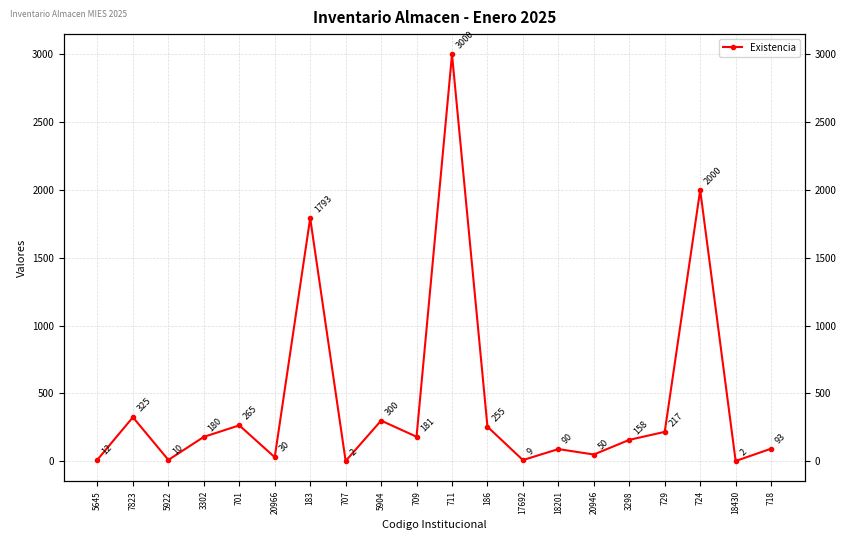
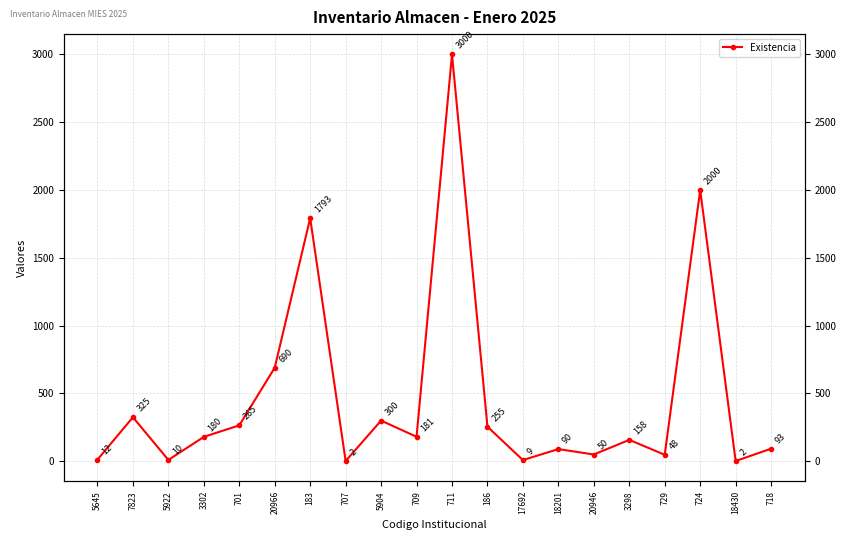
20966: 30 -> 690
729: 217 -> 48
